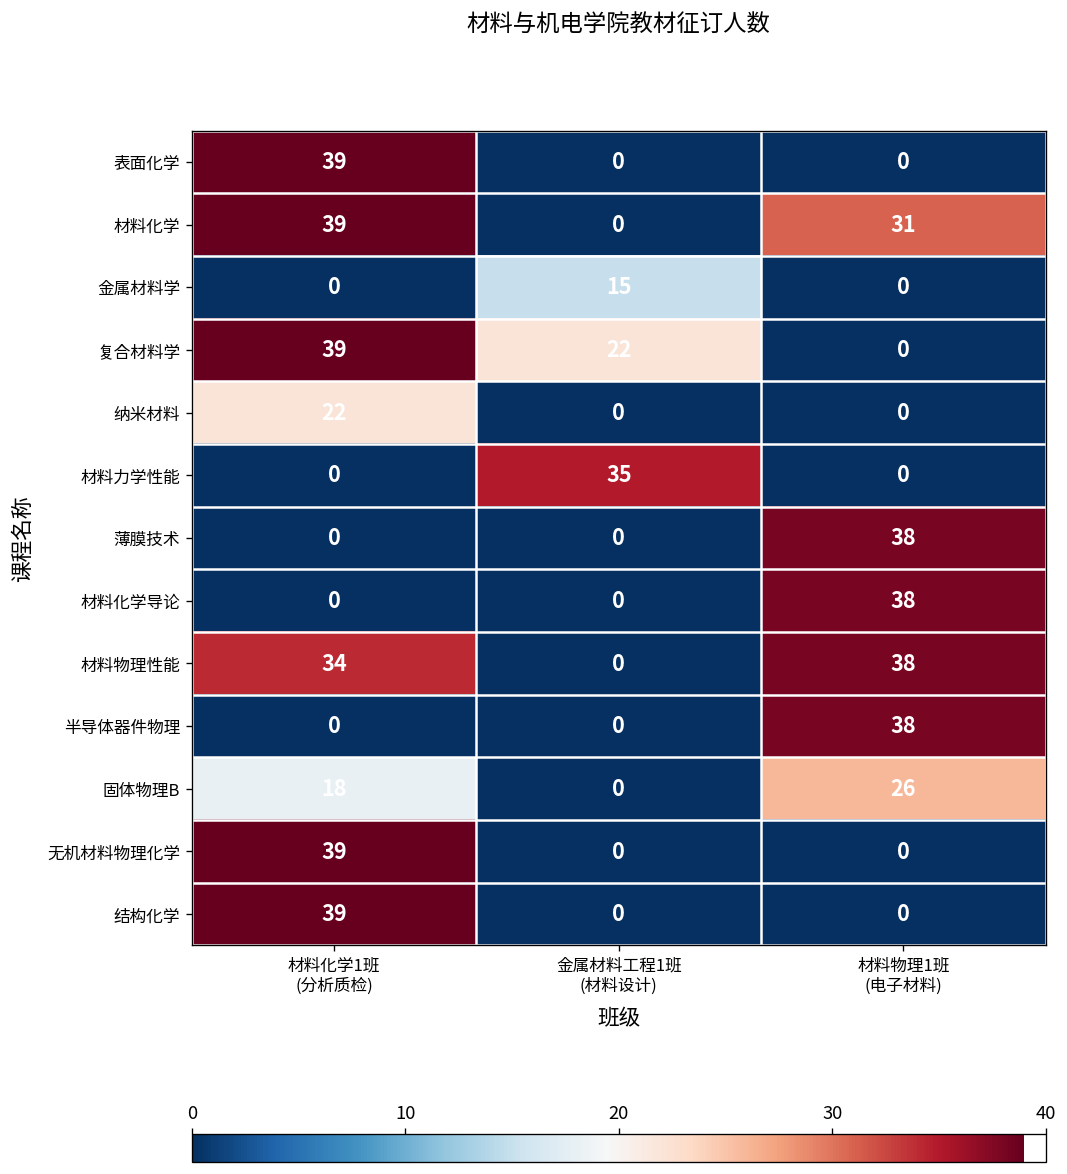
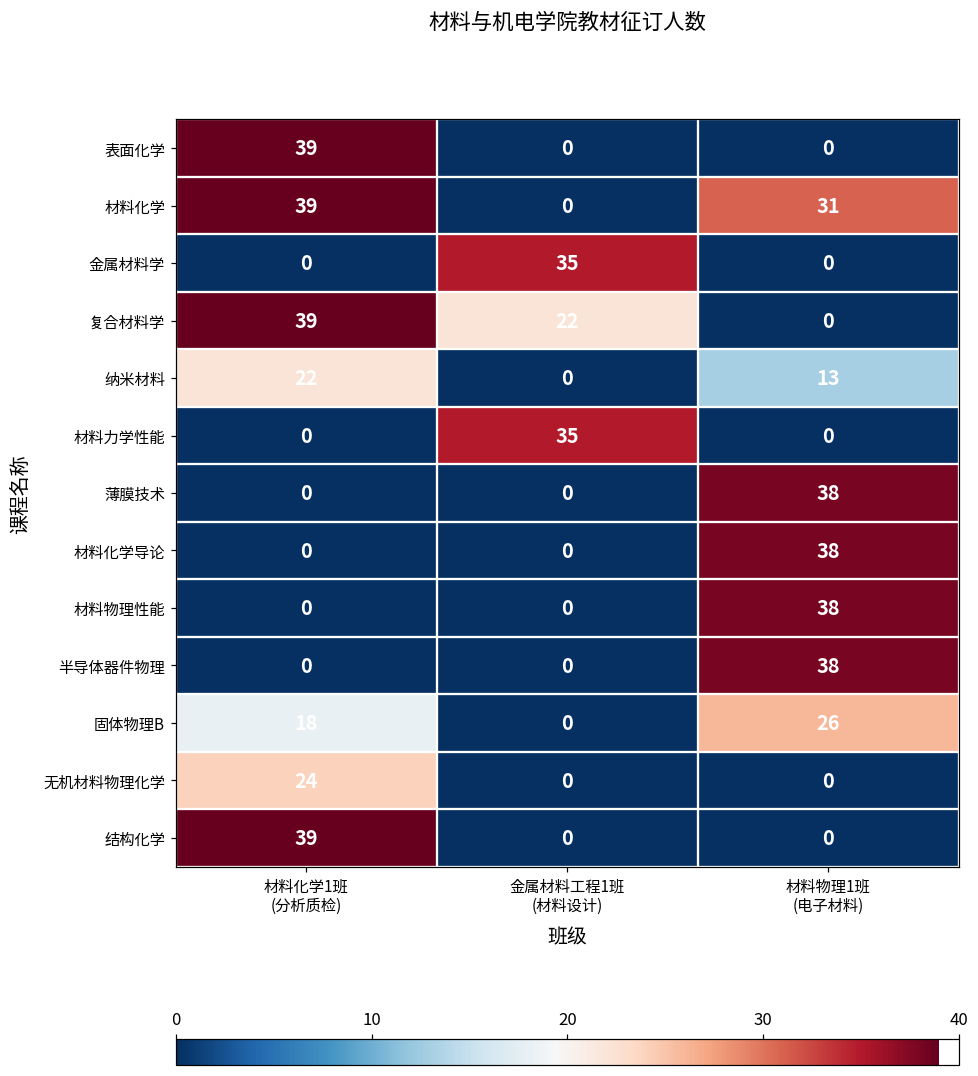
金属材料学, 金属材料工程1班 (材料设计): 15 -> 35
纳米材料, 材料物理1班 (电子材料): 0 -> 13
材料物理性能, 材料化学1班 (分析质检): 34 -> 0
无机材料物理化学, 材料化学1班 (分析质检): 39 -> 24
